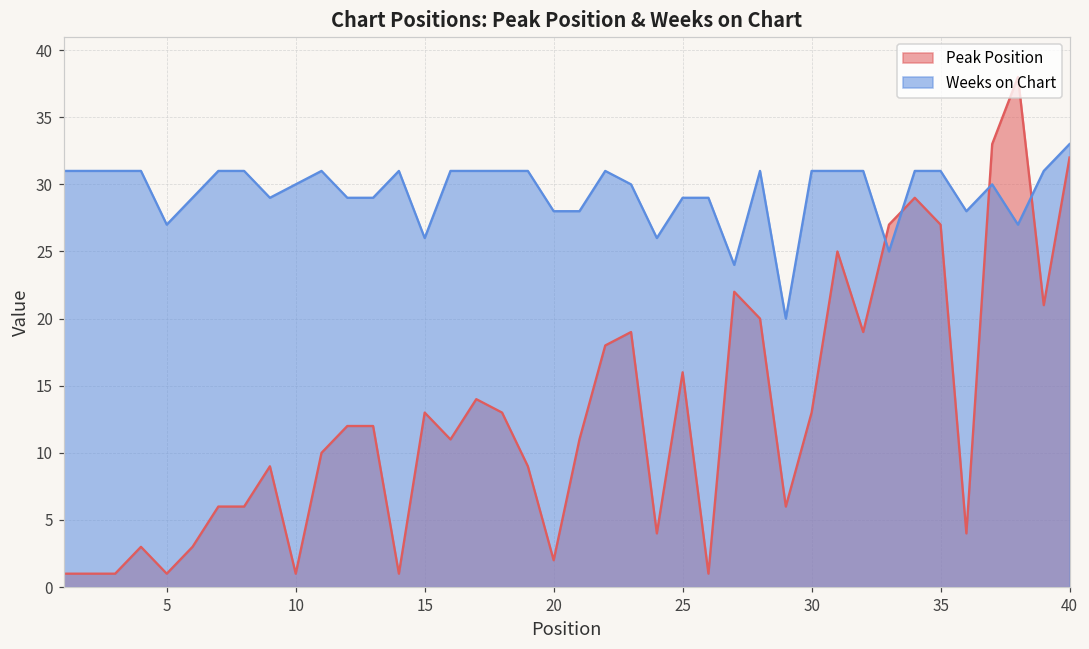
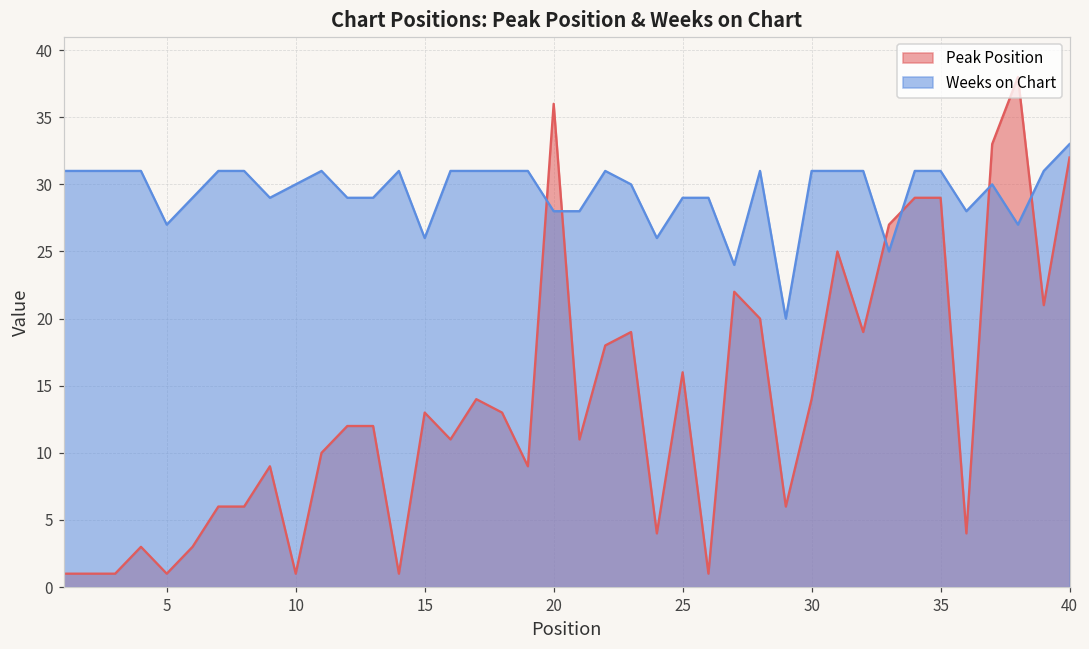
Peak Position, 20: 2 -> 36
Peak Position, 30: 13 -> 14
Peak Position, 35: 27 -> 29
